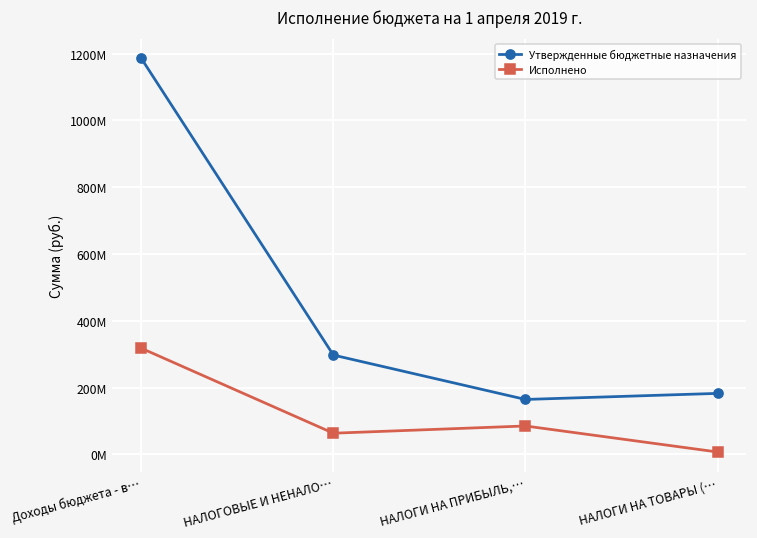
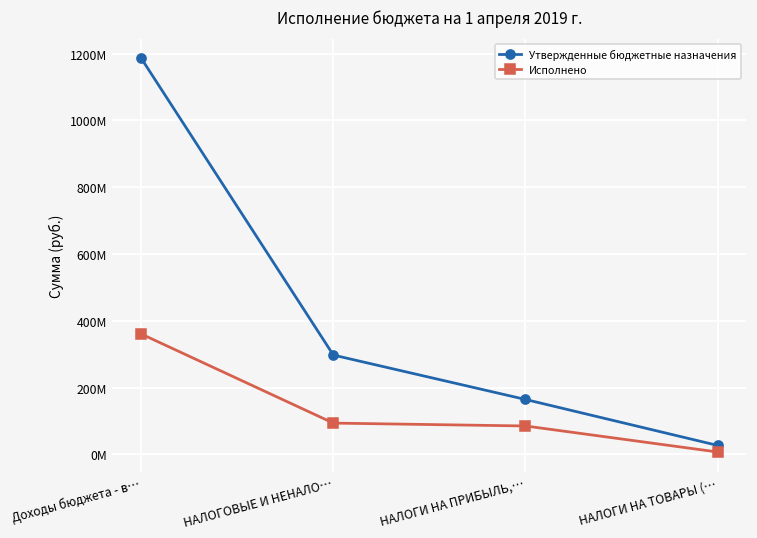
Исполнено, Доходы бюджета - в…: 320000000 -> 360000000
Исполнено, НАЛОГОВЫЕ И НЕНАЛО…: 60000000 -> 90000000
Утвержденные бюджетные назначения, НАЛОГИ НА ТОВАРЫ (…: 180000000 -> 30000000
